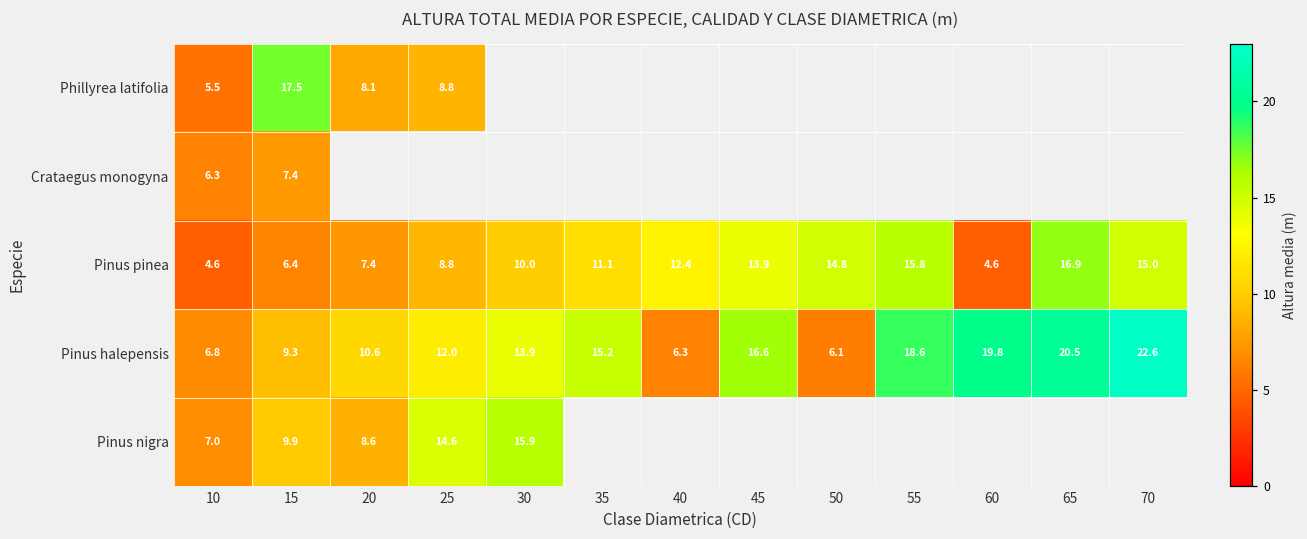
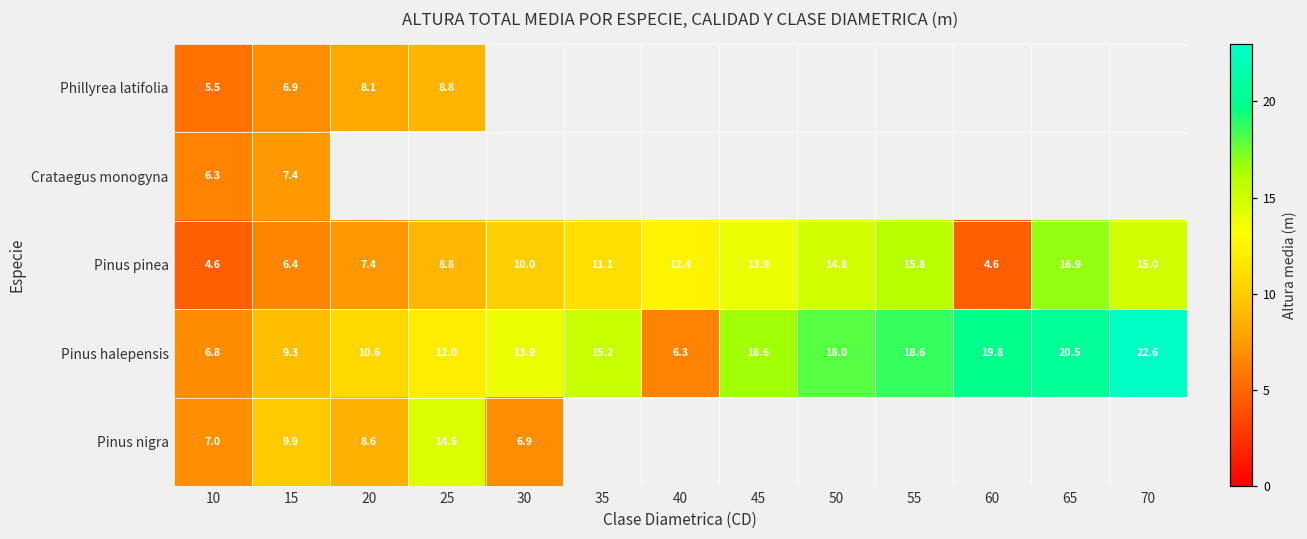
Phillyrea latifolia, 15: 17.5 -> 6.9
Pinus halepensis, 50: 6.1 -> 18.0
Pinus nigra, 30: 15.9 -> 6.9
